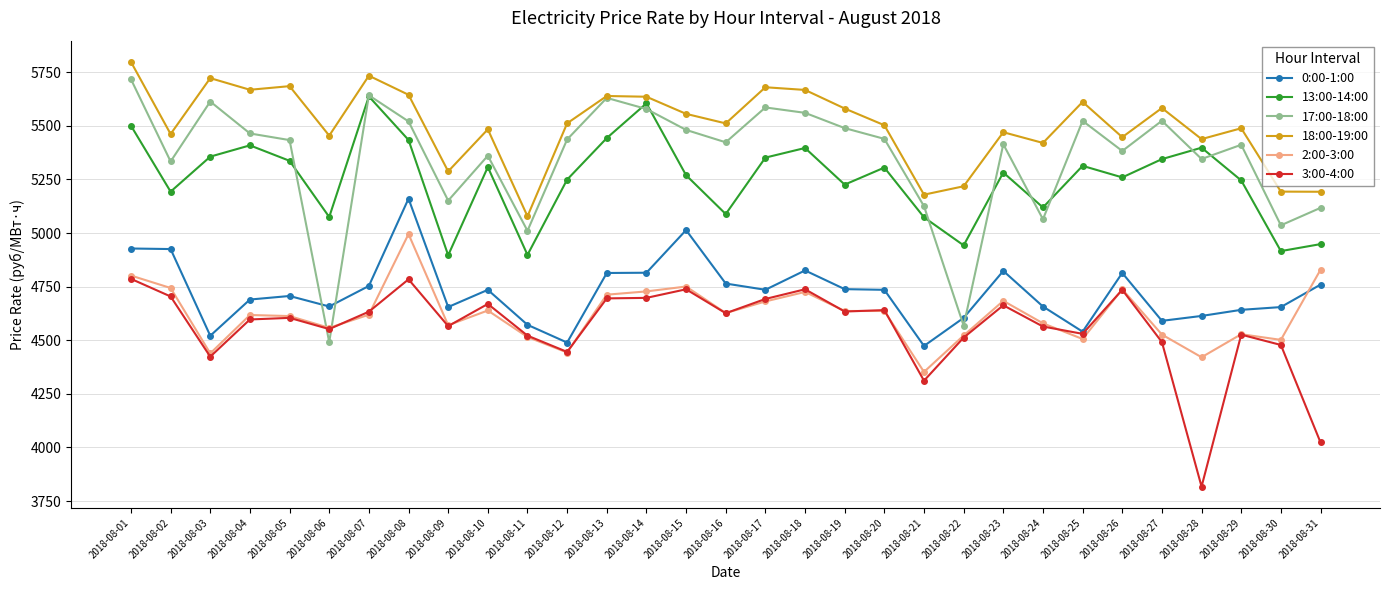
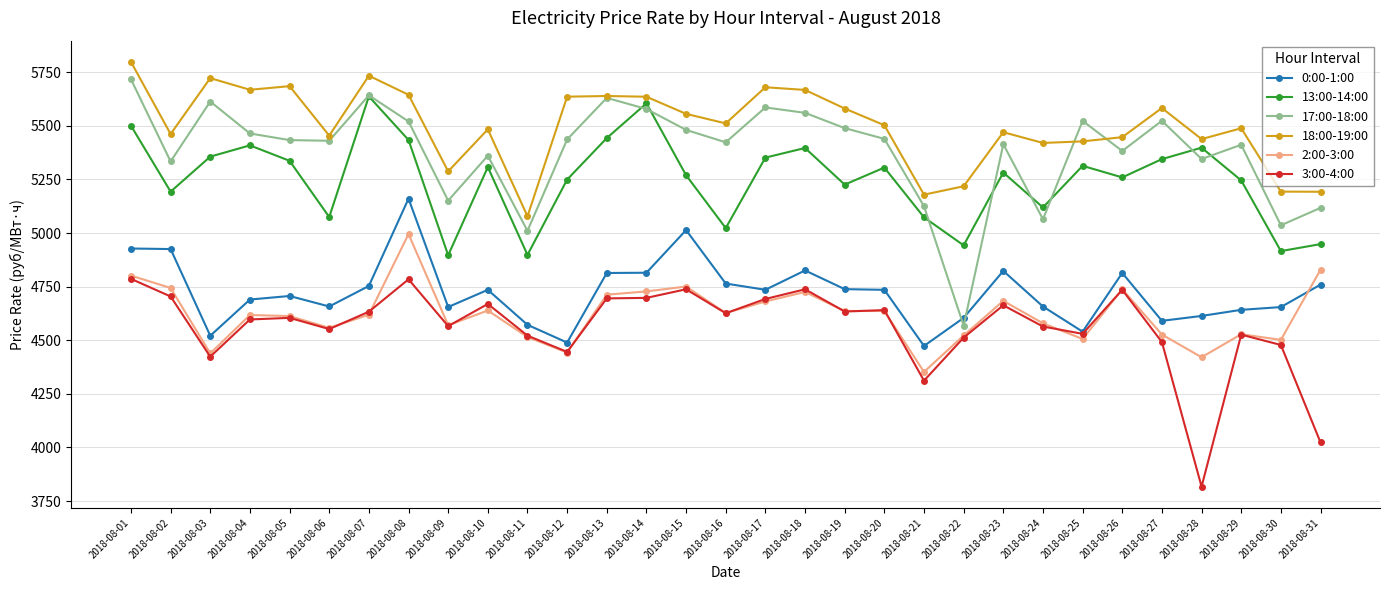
17:00-18:00, 2018-08-06: 4490 -> 5430
18:00-19:00, 2018-08-12: 5510 -> 5640
13:00-14:00, 2018-08-16: 5090 -> 5020
18:00-19:00, 2018-08-25: 5610 -> 5430
